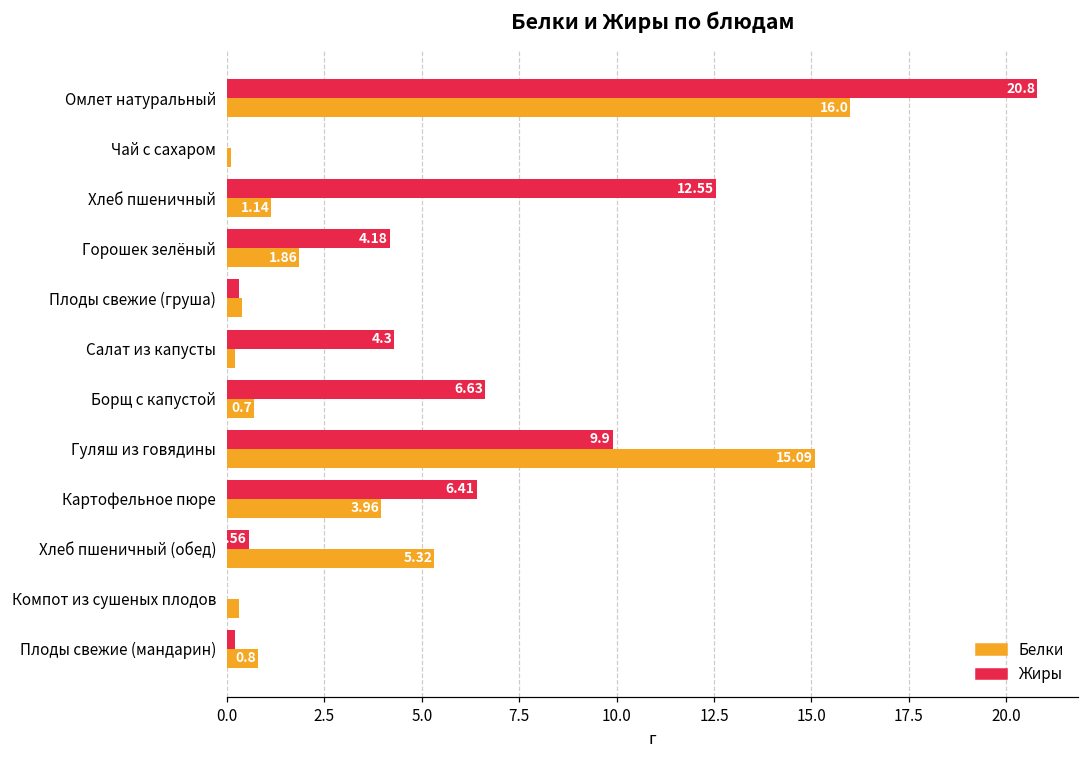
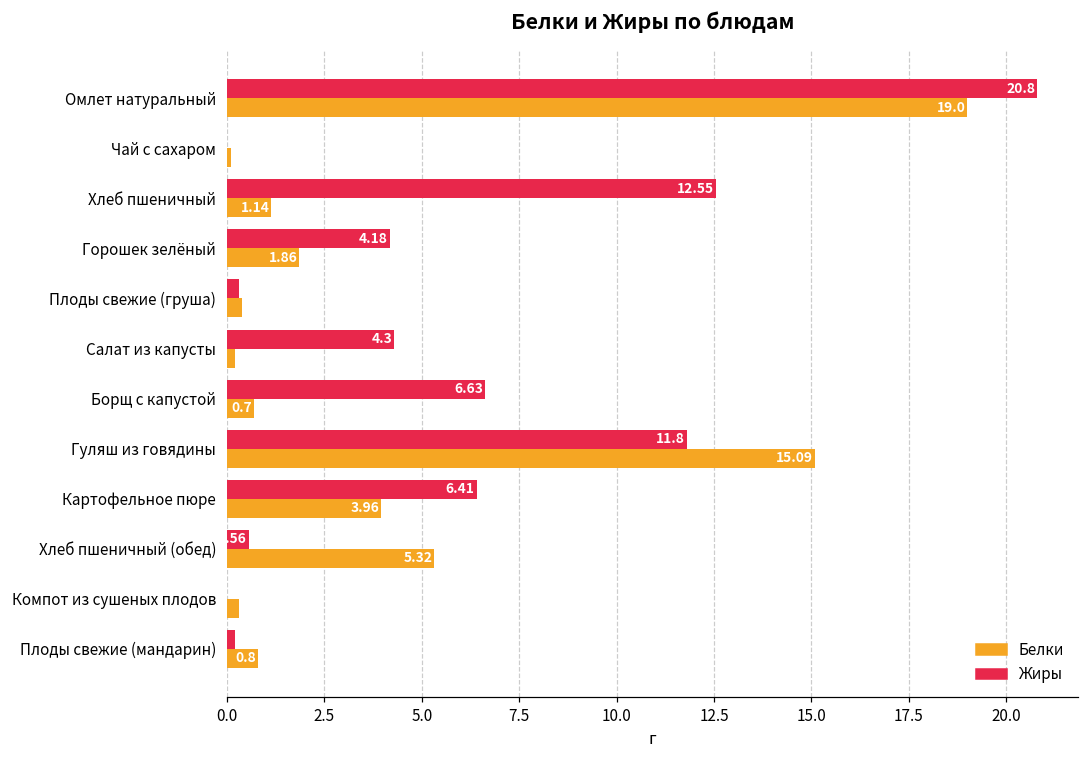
Белки, Омлет натуральный: 16.0 -> 19.0
Жиры, Гуляш из говядины: 9.9 -> 11.8
